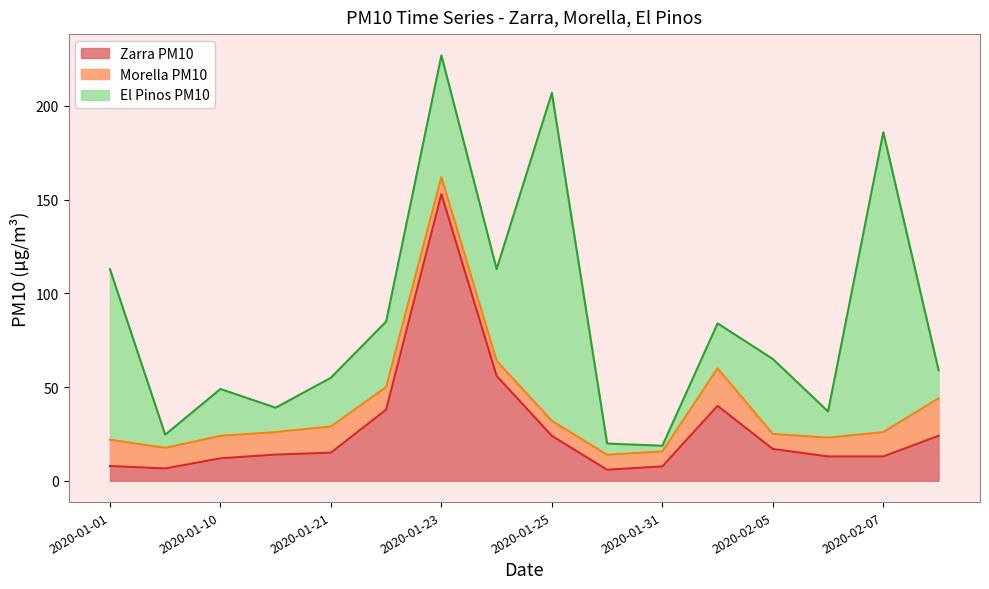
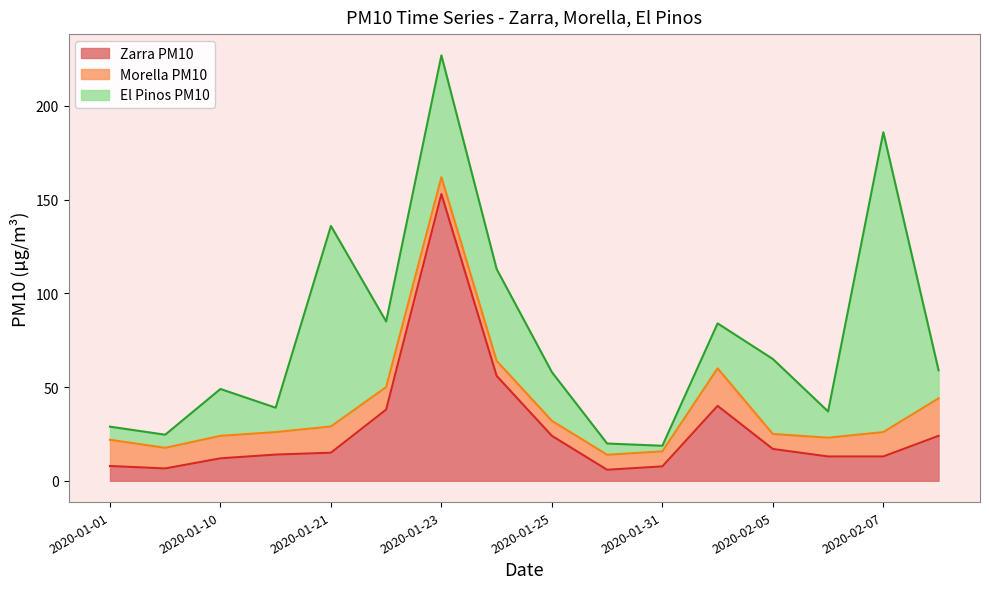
El Pinos PM10, 2020-01-01: 91 -> 7
El Pinos PM10, 2020-01-21: 26 -> 107
El Pinos PM10, 2020-01-25: 175 -> 26
